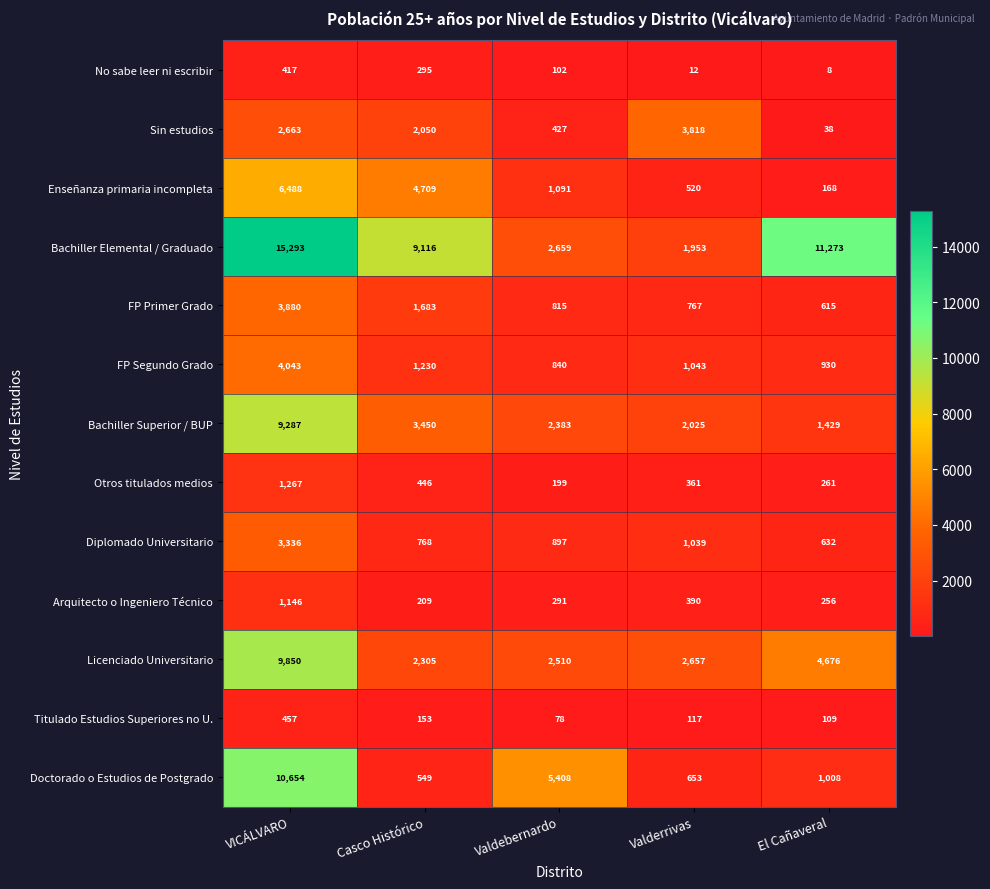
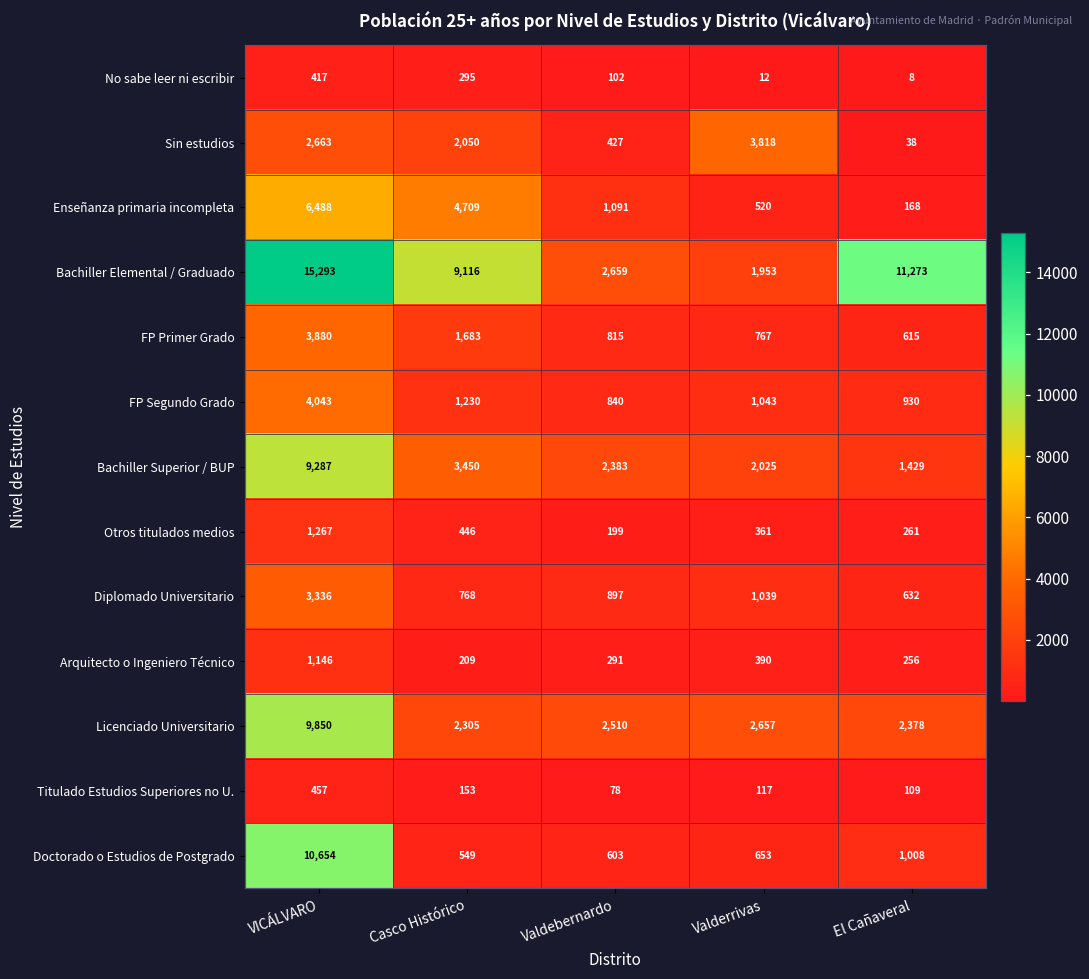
Licenciado Universitario, El Cañaveral: 4,676 -> 2,378
Doctorado o Estudios de Postgrado, Valdebernardo: 5,408 -> 603
